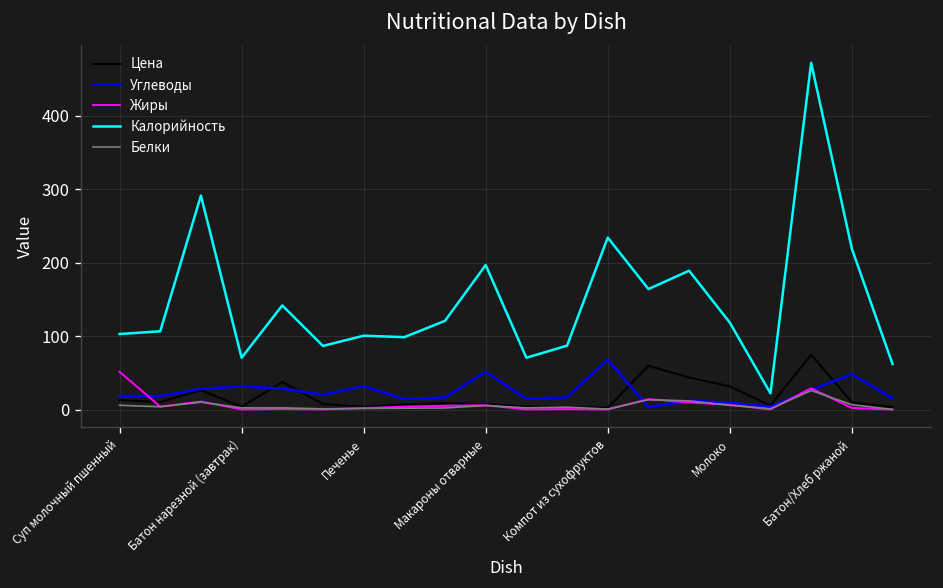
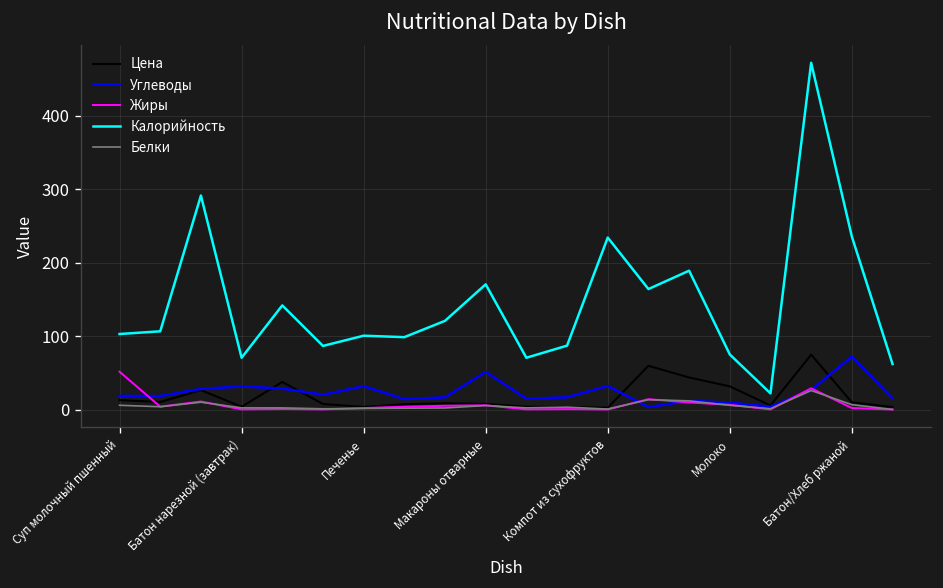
Калорийность, Макароны отварные: 200 -> 170
Углеводы, Компот из сухофруктов: 70 -> 30
Калорийность, Молоко: 120 -> 80
Углеводы, Батон/Хлеб ржаной: 50 -> 70
Калорийность, Батон/Хлеб ржаной: 220 -> 240
